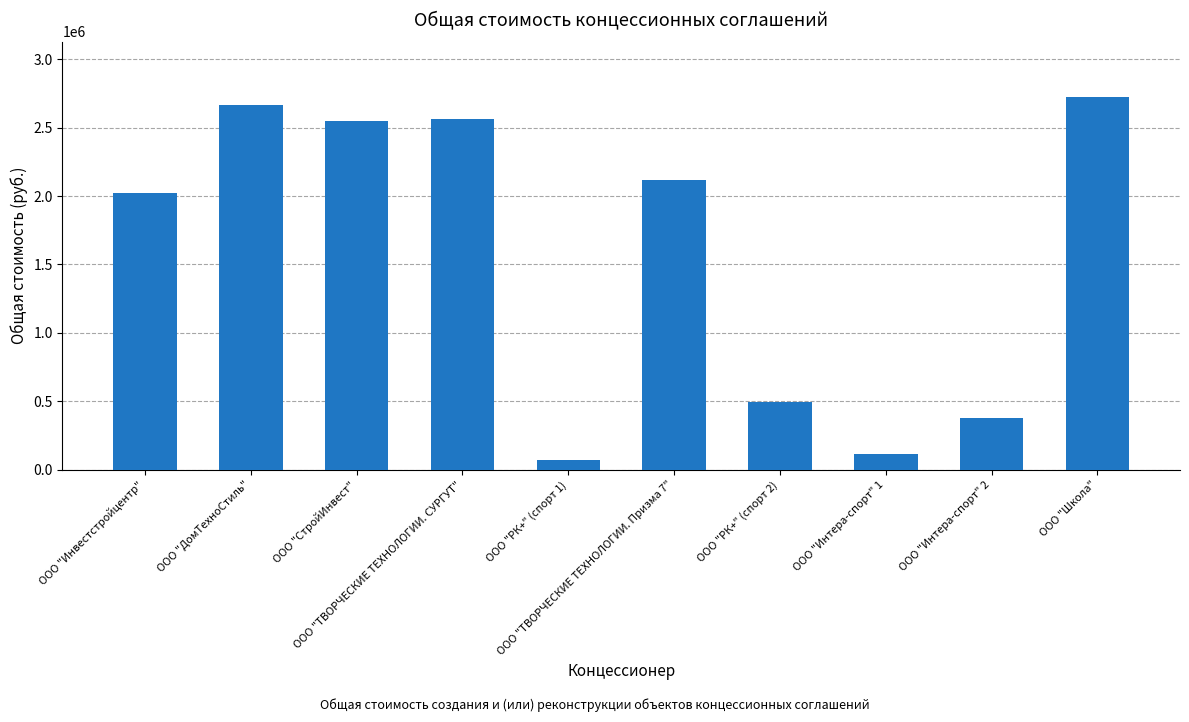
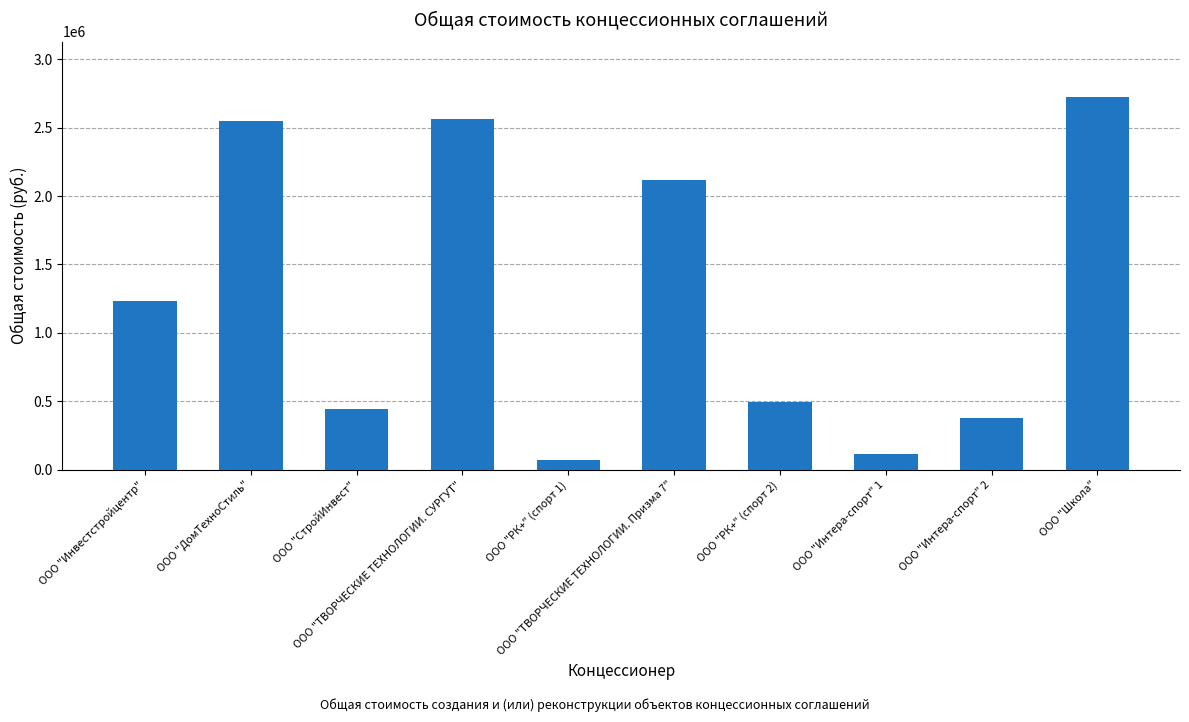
ООО "Инвестстройцентр": 2020000 -> 1230000
ООО "ДомТехноСтиль": 2660000 -> 2550000
ООО "СтройИнвест": 2550000 -> 440000
